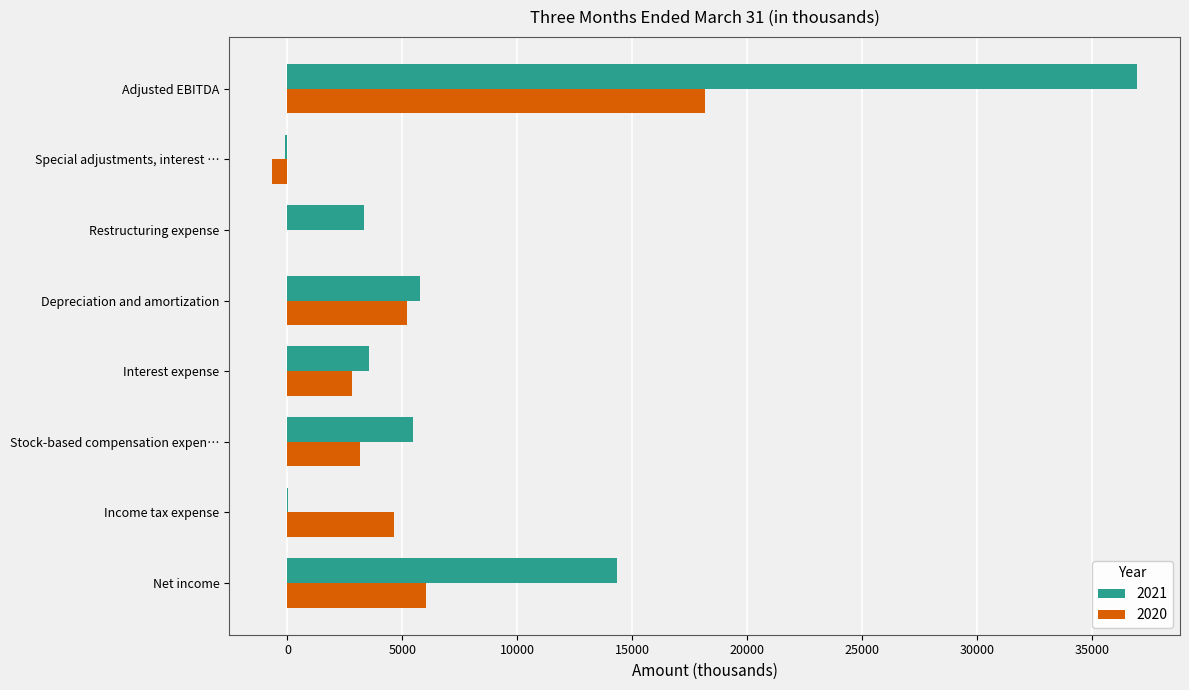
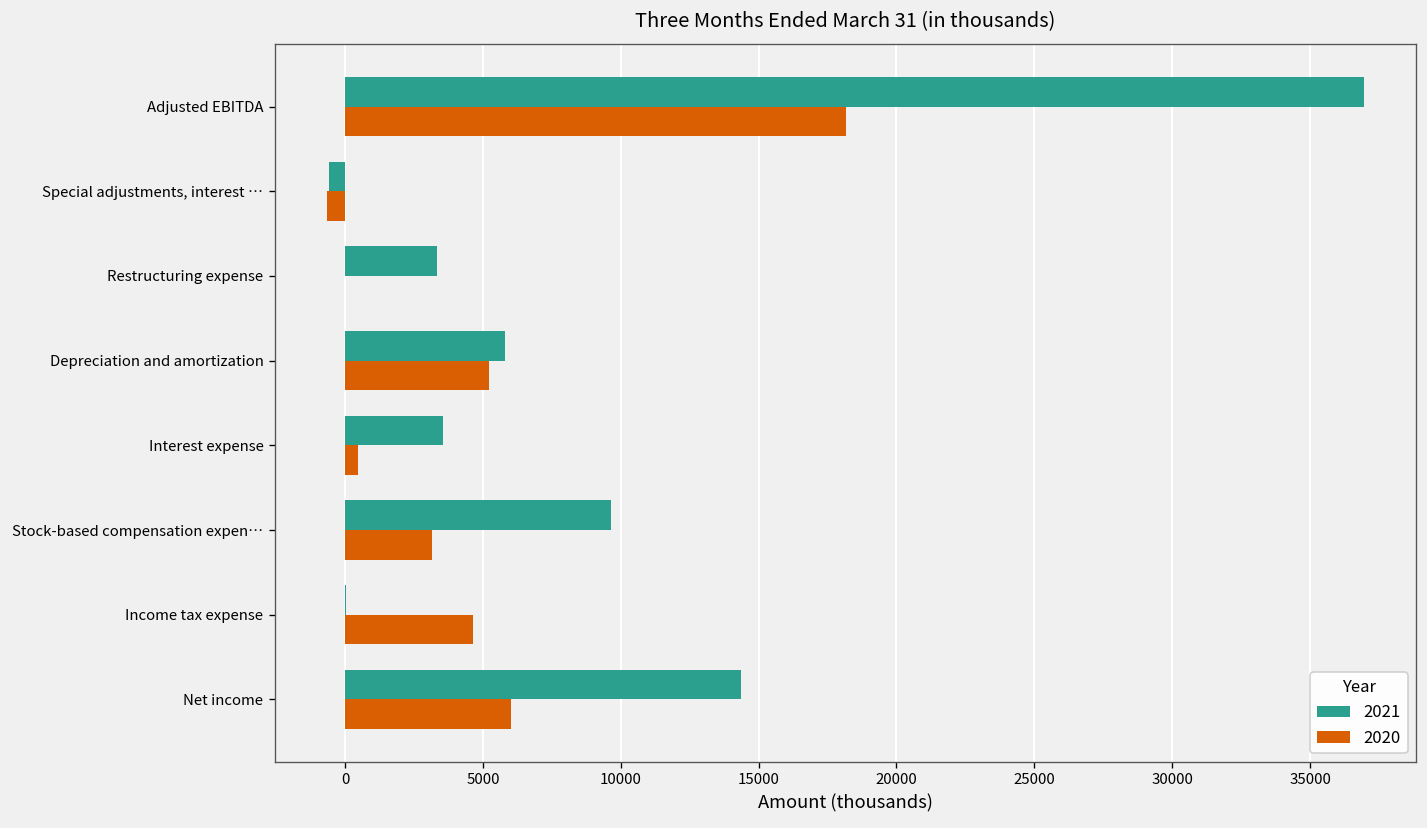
2021, Special adjustments, interest …: -100 -> -600
2020, Interest expense: 2800 -> 500
2021, Stock-based compensation expen…: 5500 -> 9600
